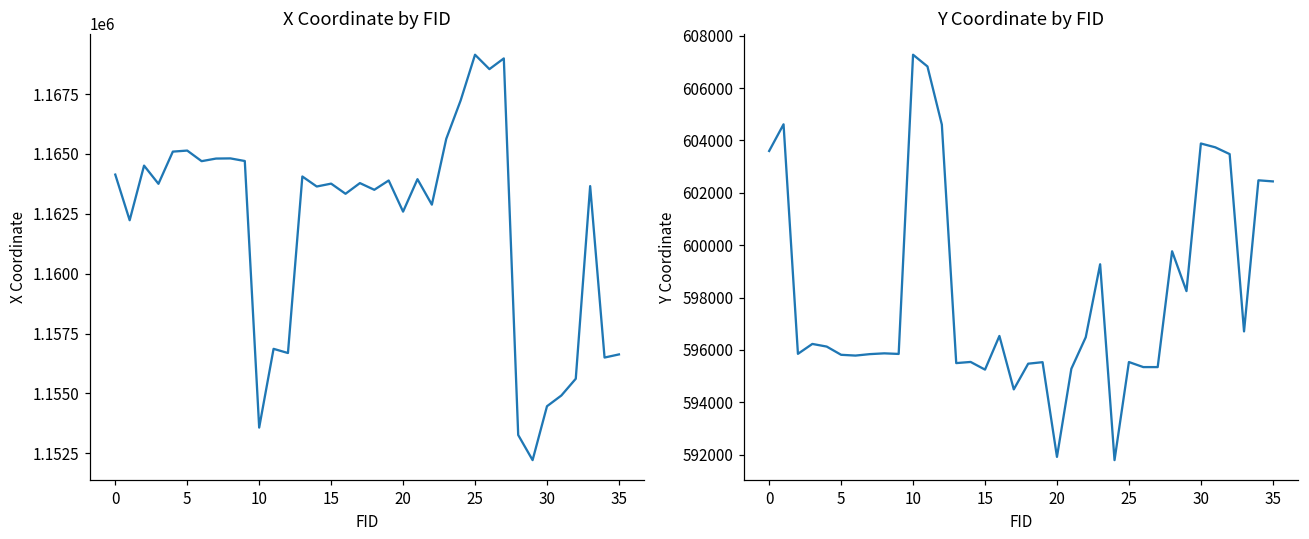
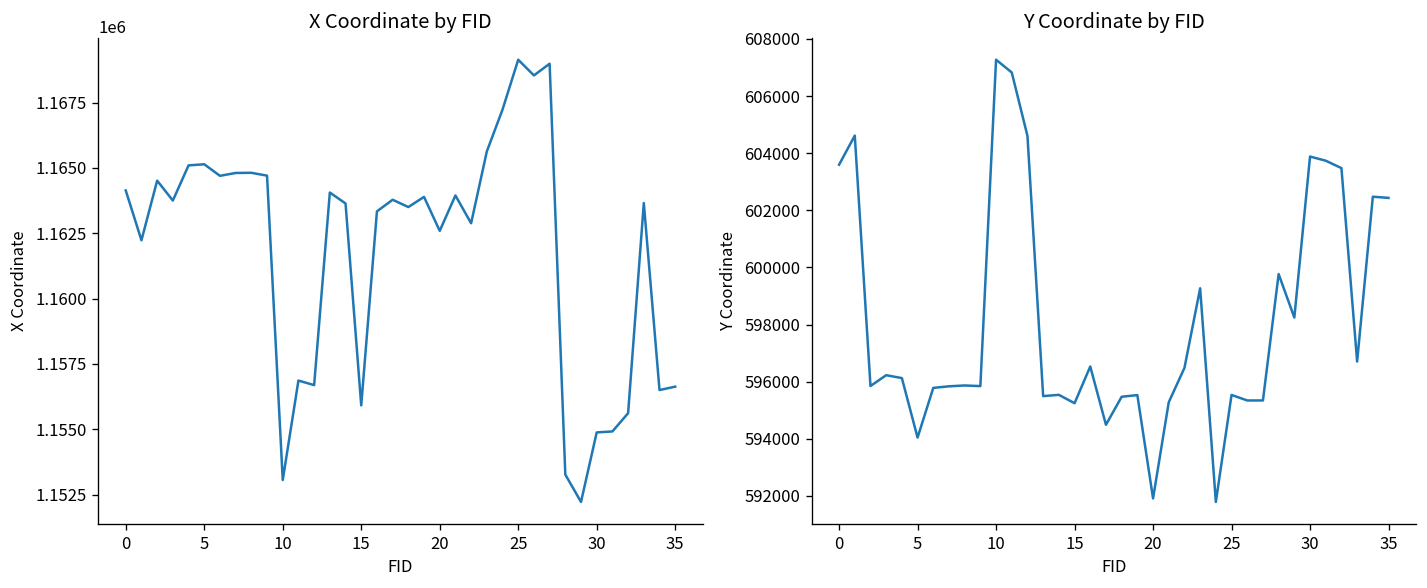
X Coordinate by FID, 10: 1153600 -> 1153100
X Coordinate by FID, 15: 1163800 -> 1155900
X Coordinate by FID, 30: 1154500 -> 1154900
Y Coordinate by FID, 5: 595800 -> 594000
